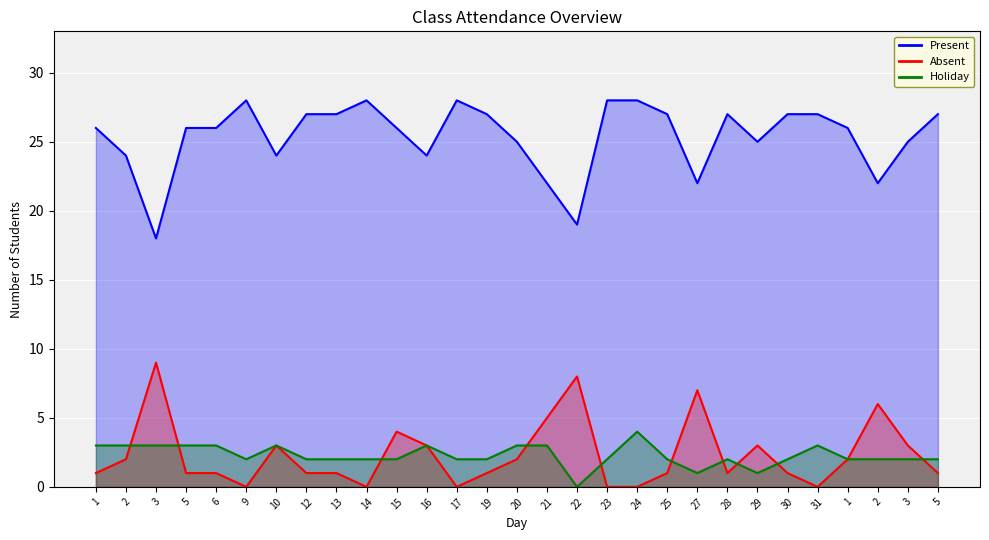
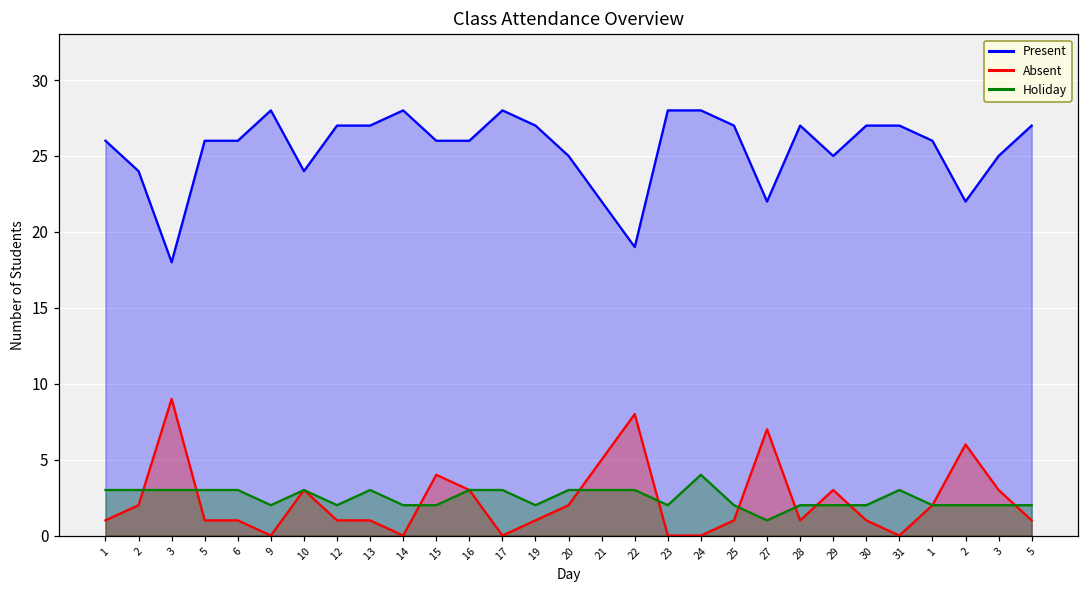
Holiday, 13: 2 -> 3
Present, 16: 24 -> 26
Holiday, 17: 2 -> 3
Holiday, 22: 0 -> 3
Holiday, 29: 1 -> 2
